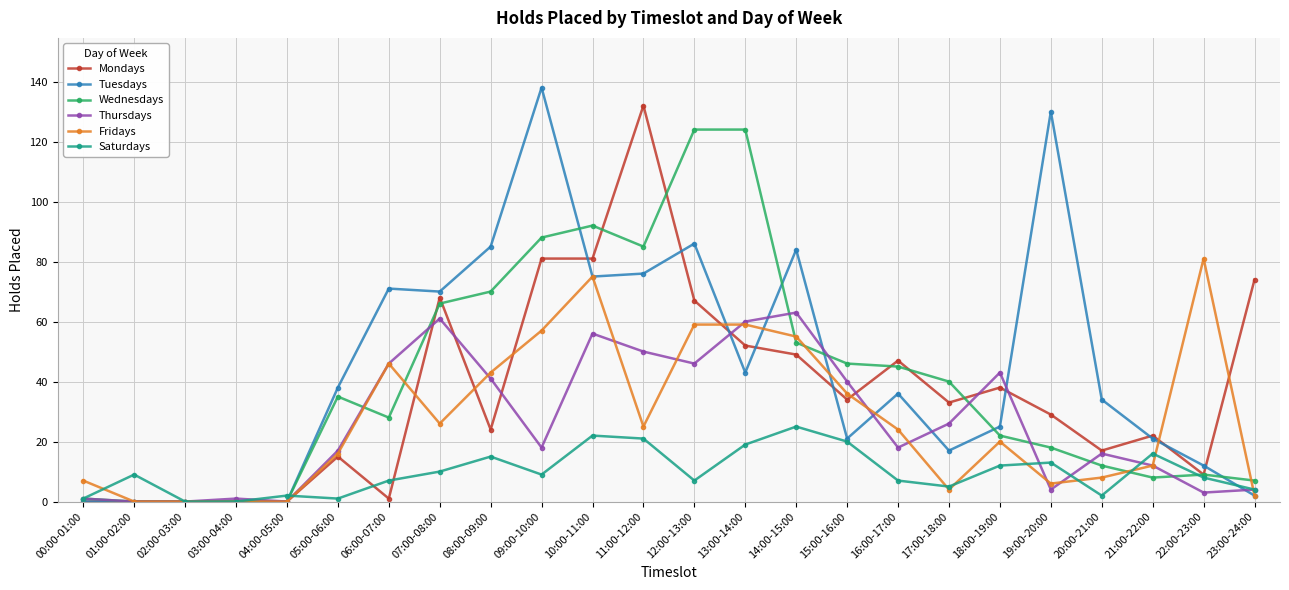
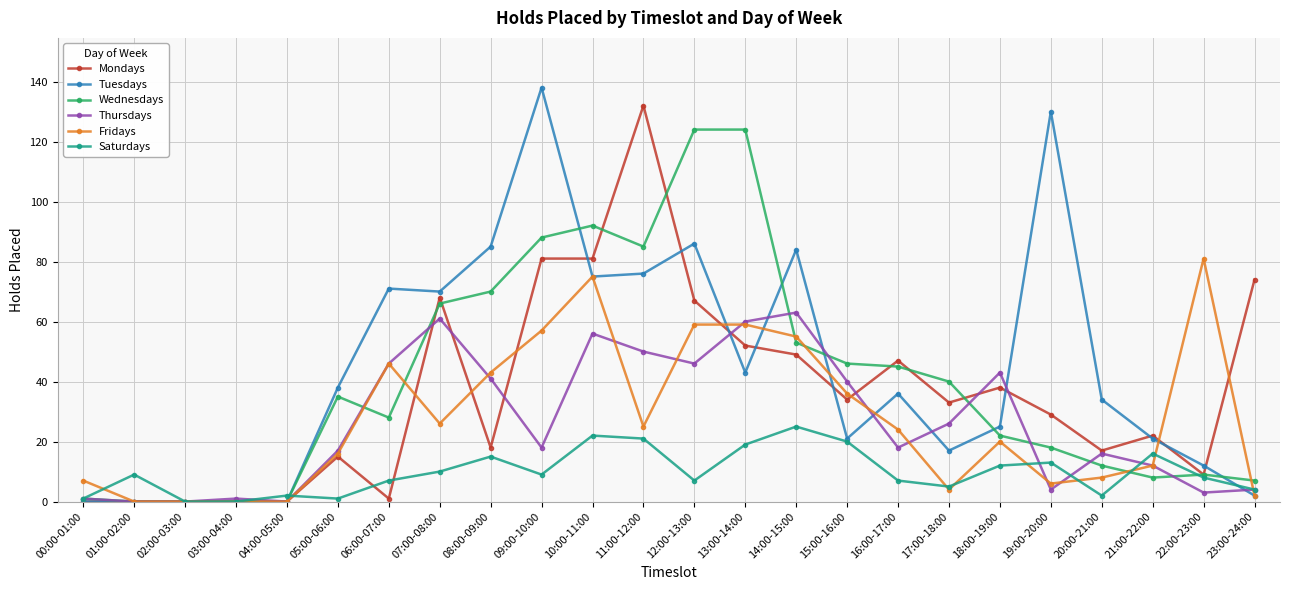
Mondays, 08:00-09:00: 24 -> 18
